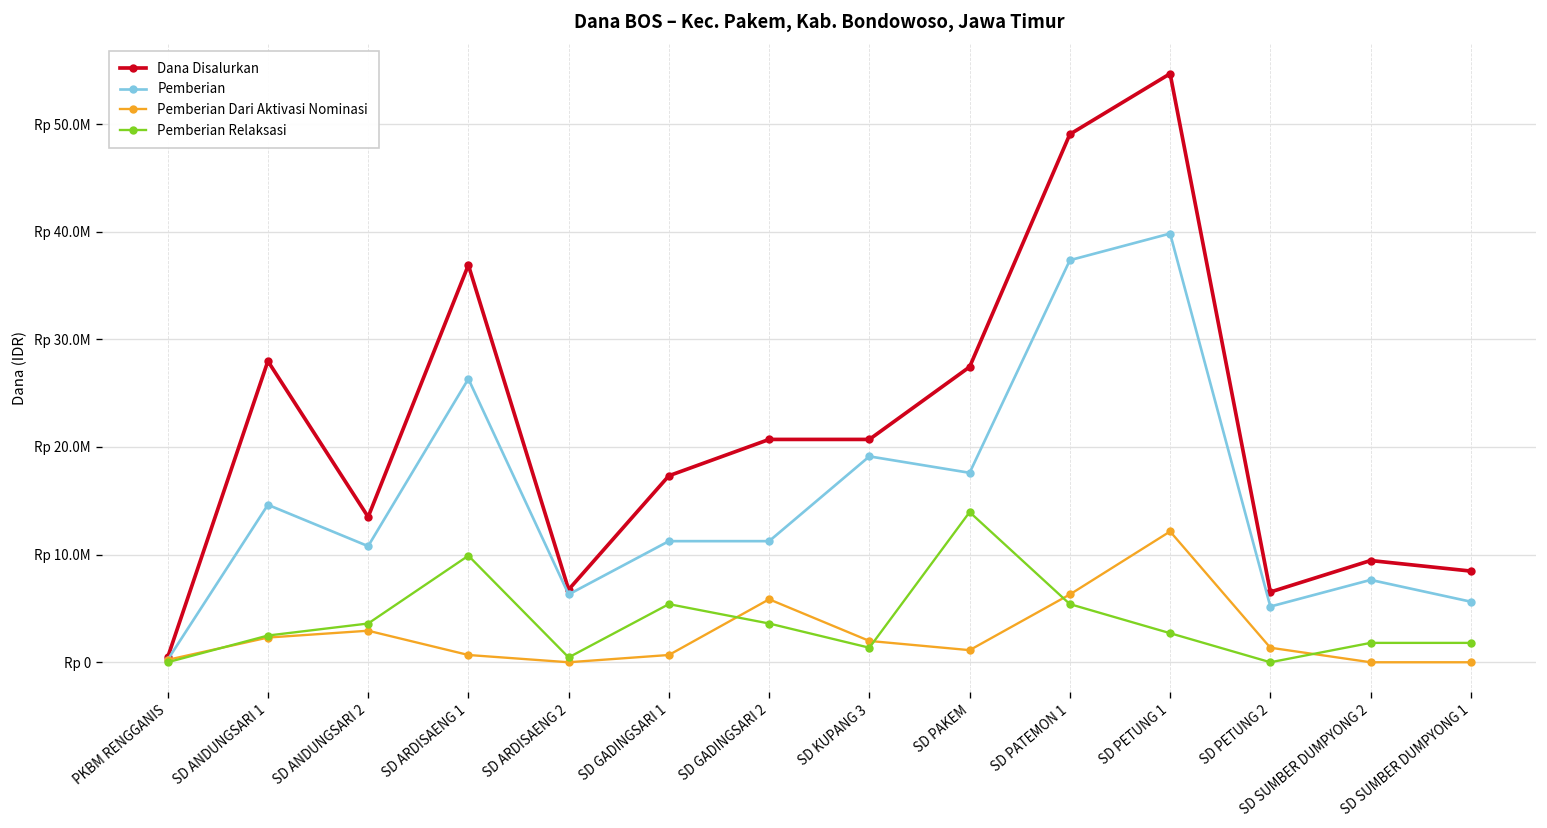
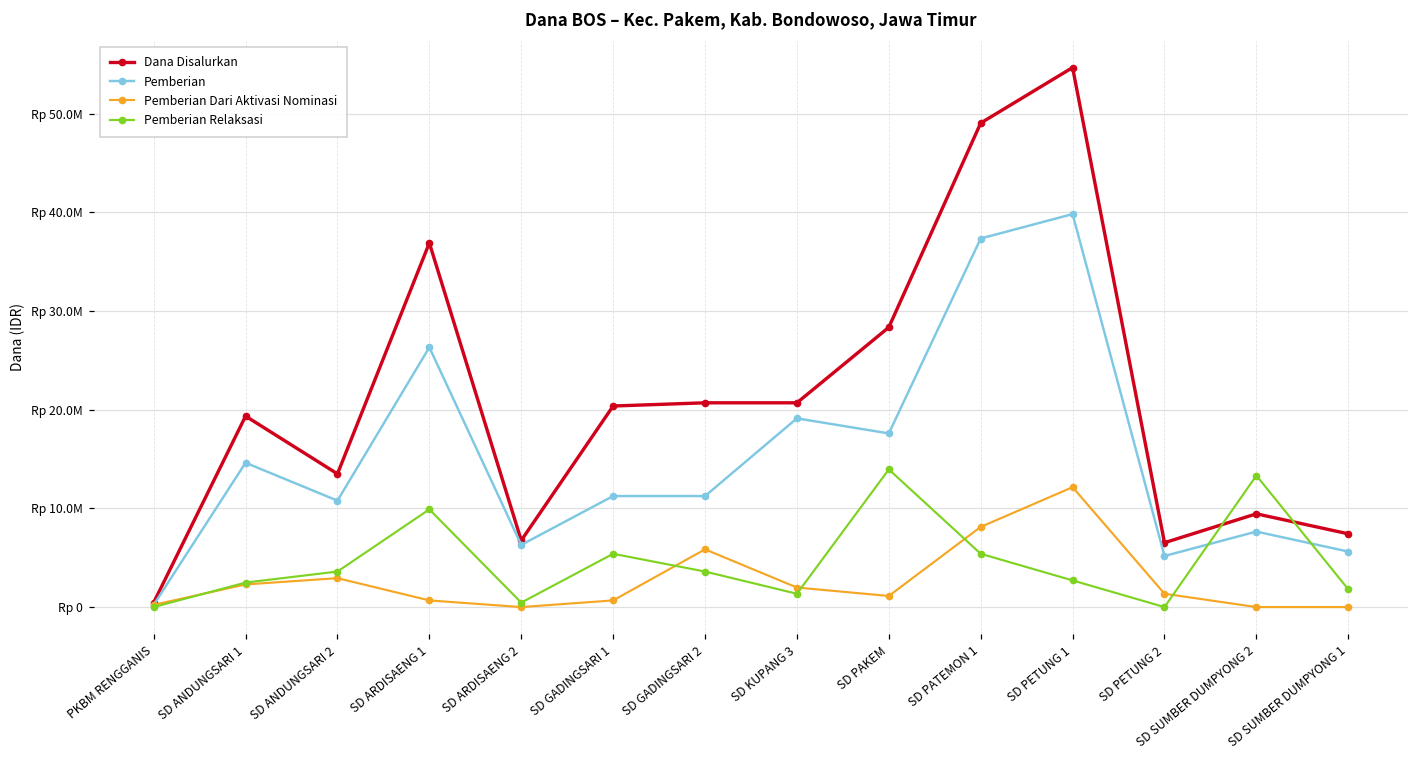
Dana Disalurkan, SD ANDUNGSARI 1: Rp 28000000 -> Rp 19000000
Dana Disalurkan, SD GADINGSARI 1: Rp 17000000 -> Rp 20000000
Dana Disalurkan, SD PAKEM: Rp 27000000 -> Rp 28000000
Pemberian Dari Aktivasi Nominasi, SD PATEMON 1: Rp 6000000 -> Rp 8000000
Pemberian Relaksasi, SD SUMBER DUMPYONG 2: Rp 2000000 -> Rp 13000000
Dana Disalurkan, SD SUMBER DUMPYONG 1: Rp 8000000 -> Rp 7000000
